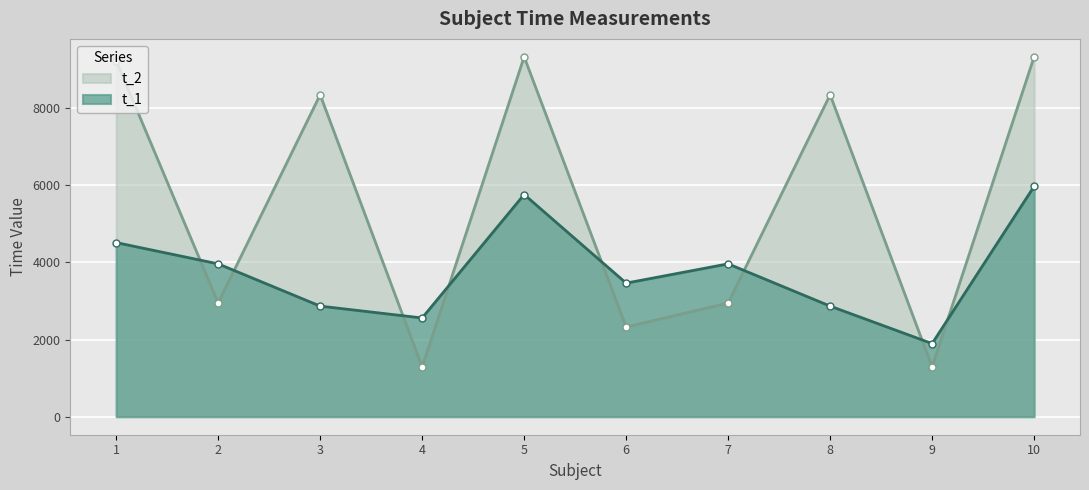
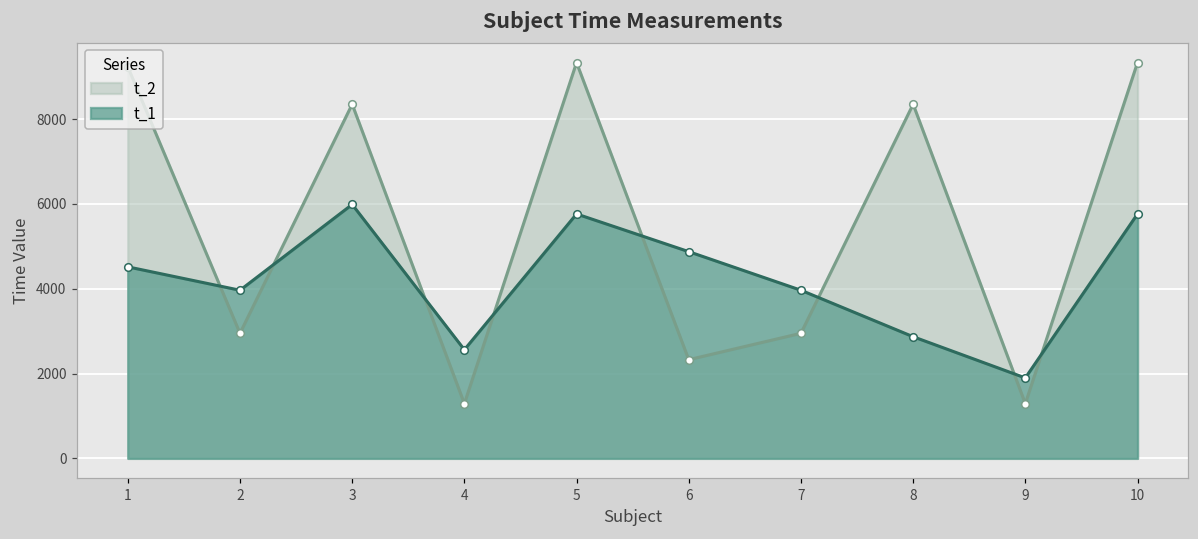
t_1, 3: 2900 -> 6000
t_1, 6: 3500 -> 4900
t_1, 10: 6000 -> 5800
